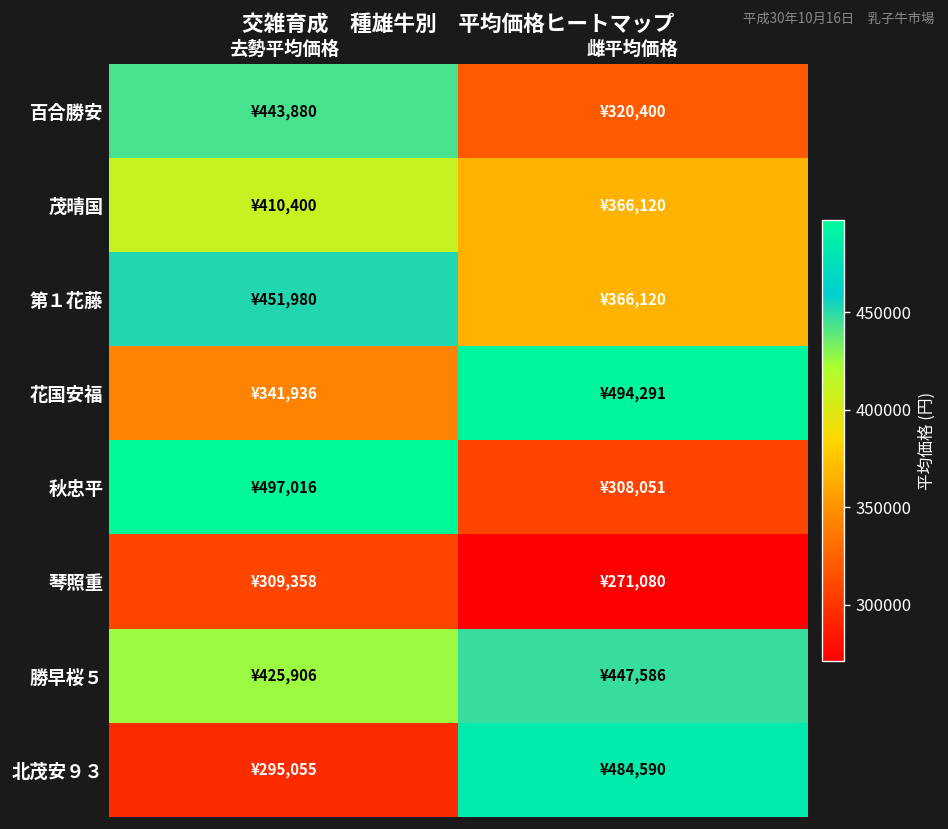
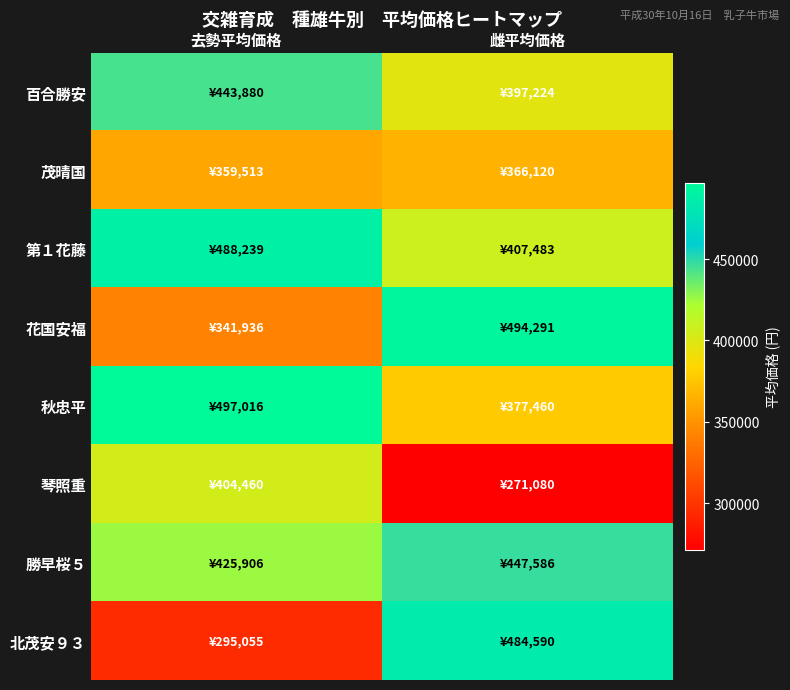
百合勝安, 雌平均価格: ¥320,400 -> ¥397,224
茂晴国, 去勢平均価格: ¥410,400 -> ¥359,513
第１花藤, 去勢平均価格: ¥451,980 -> ¥488,239
第１花藤, 雌平均価格: ¥366,120 -> ¥407,483
秋忠平, 雌平均価格: ¥308,051 -> ¥377,460
琴照重, 去勢平均価格: ¥309,358 -> ¥404,460
